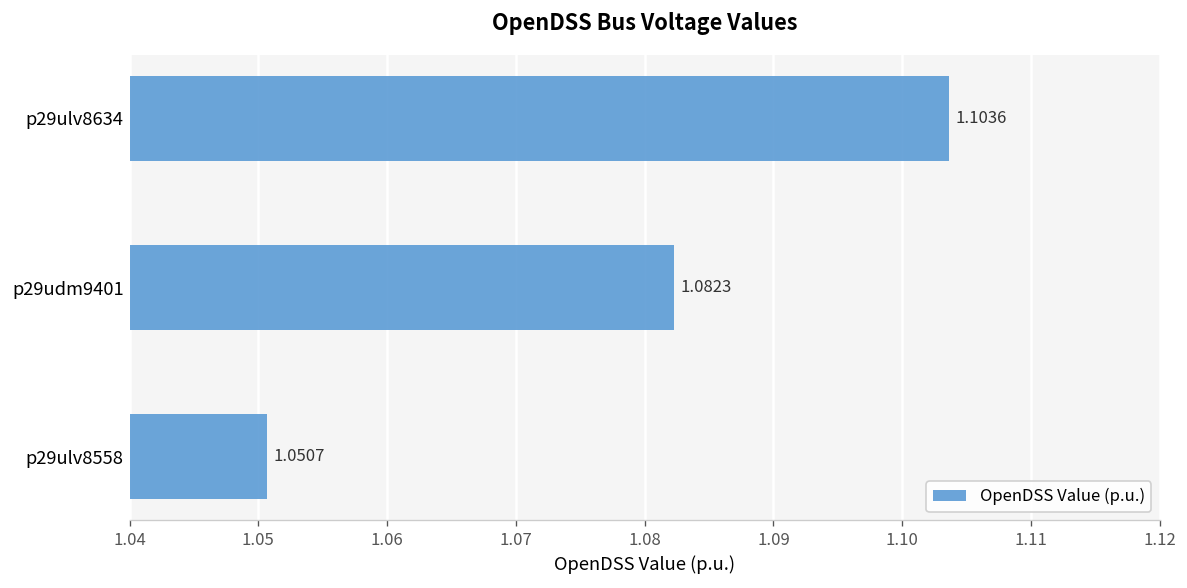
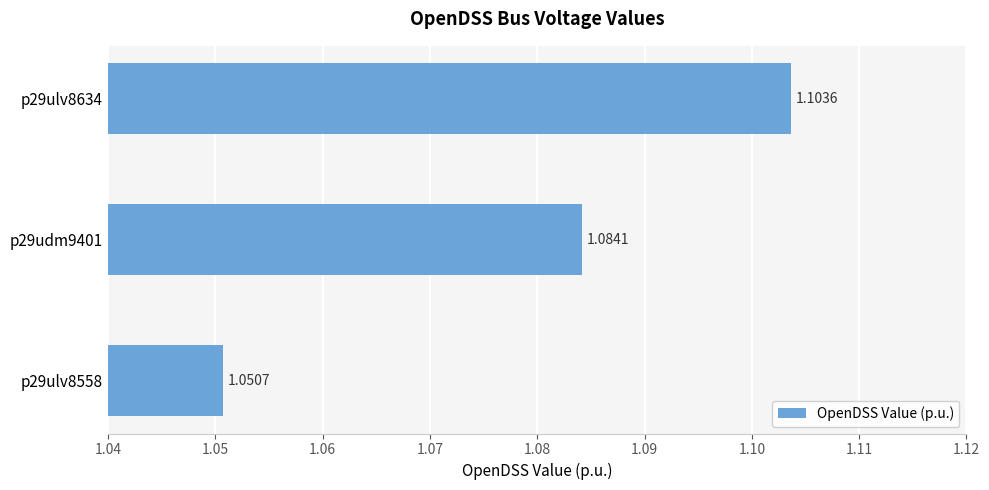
p29udm9401: 1.0823 -> 1.0841
